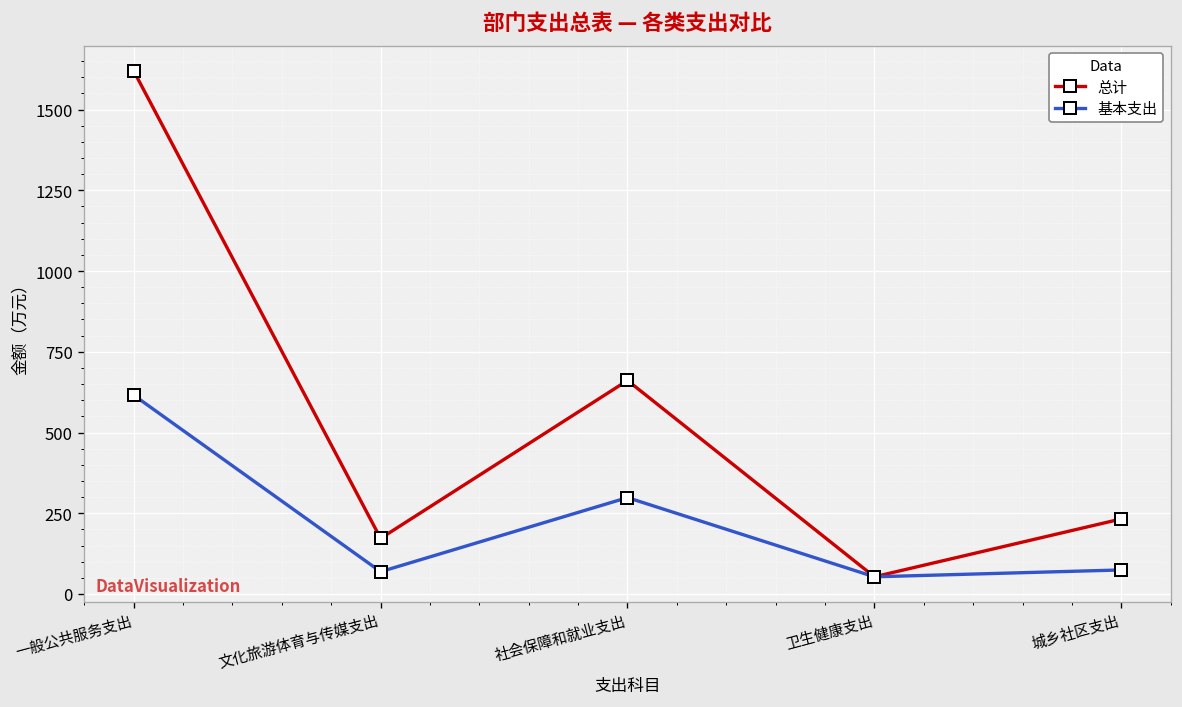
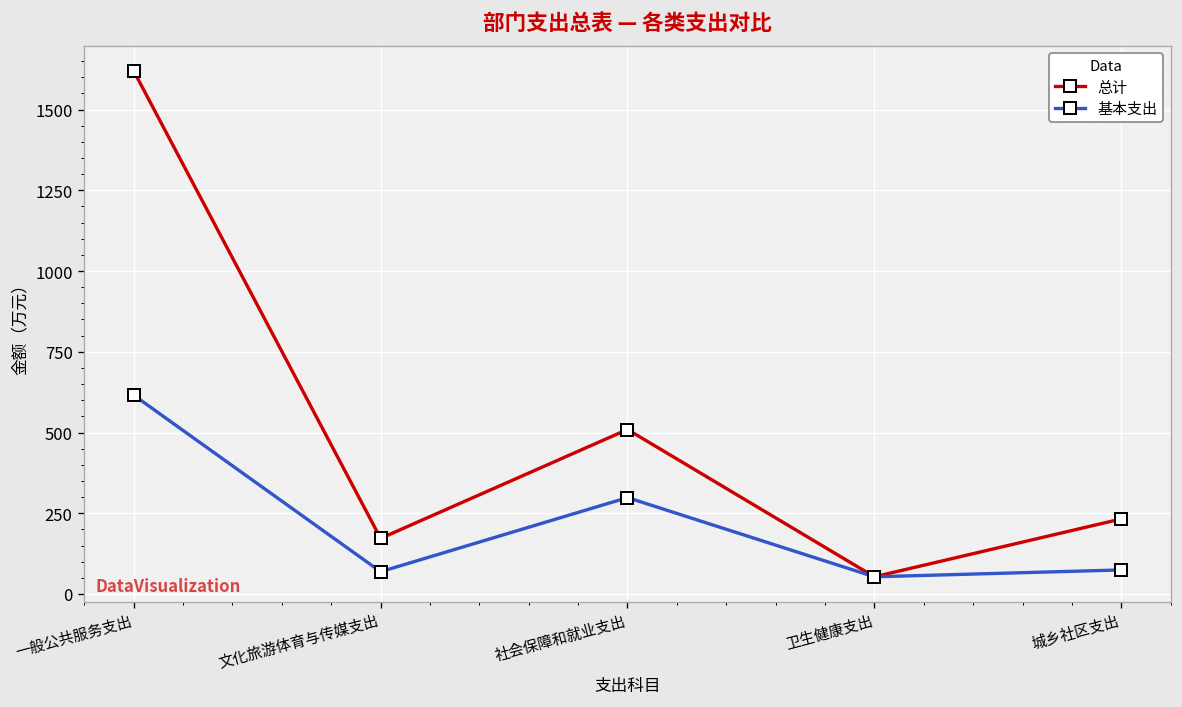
总计, 社会保障和就业支出: 660 -> 510
